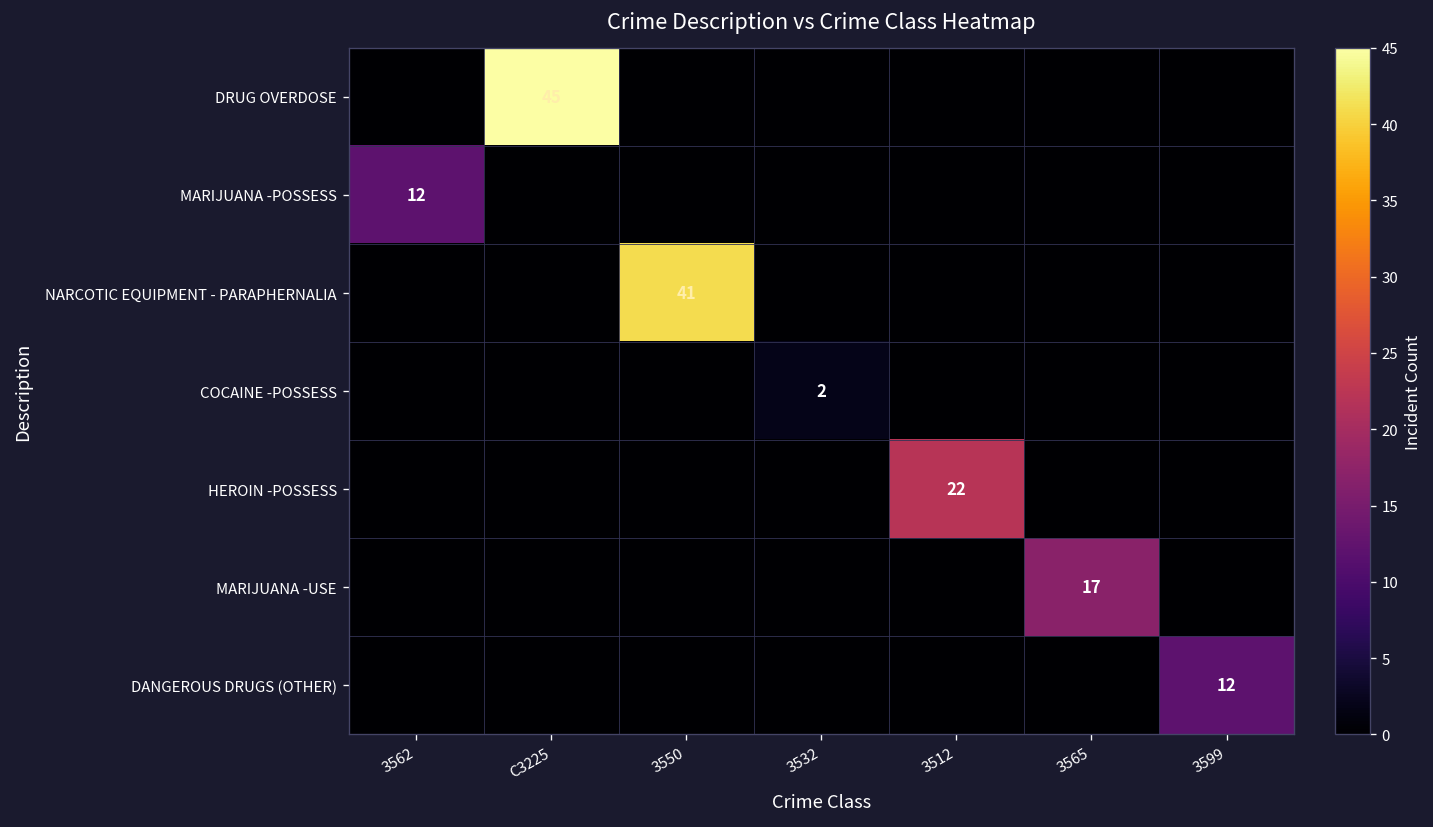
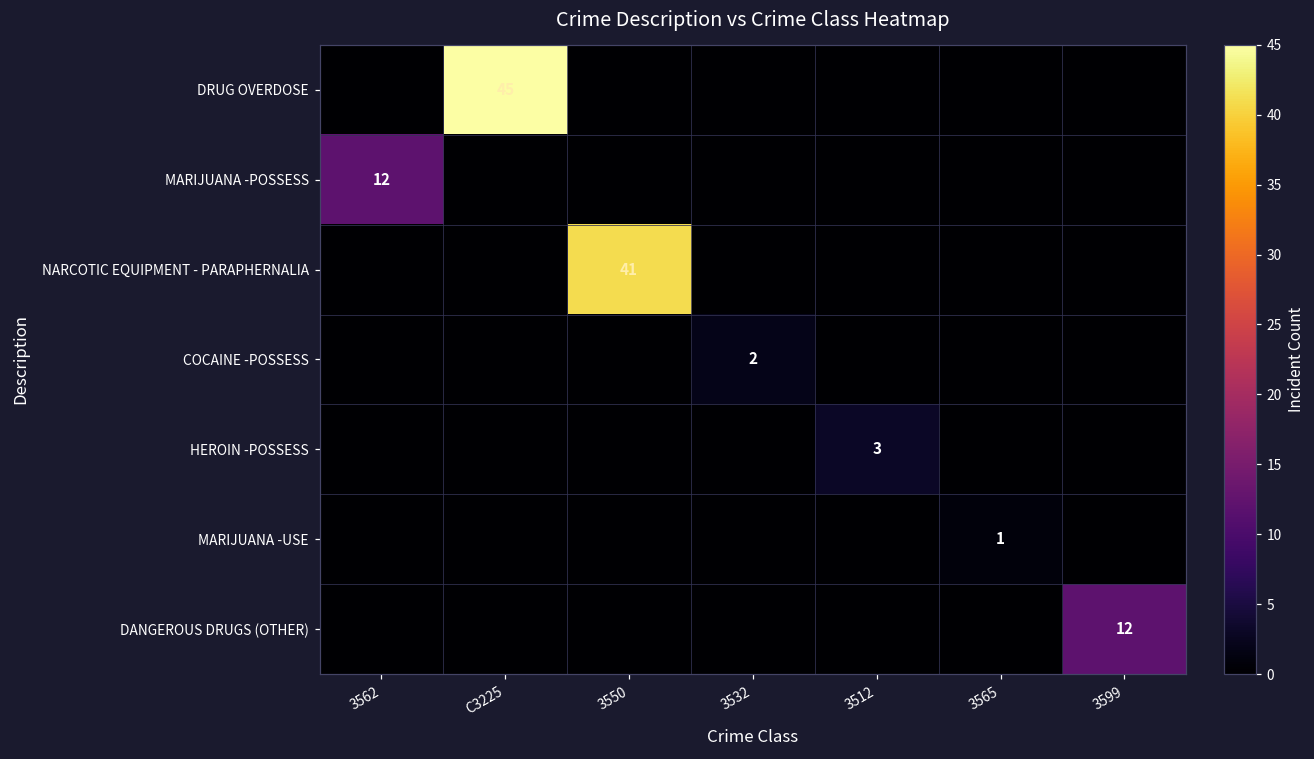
HEROIN -POSSESS, 3512: 22 -> 3
MARIJUANA -USE, 3565: 17 -> 1
